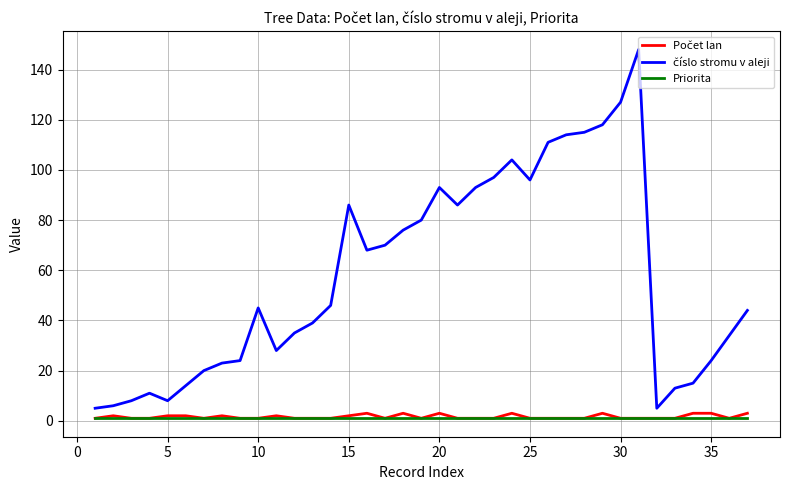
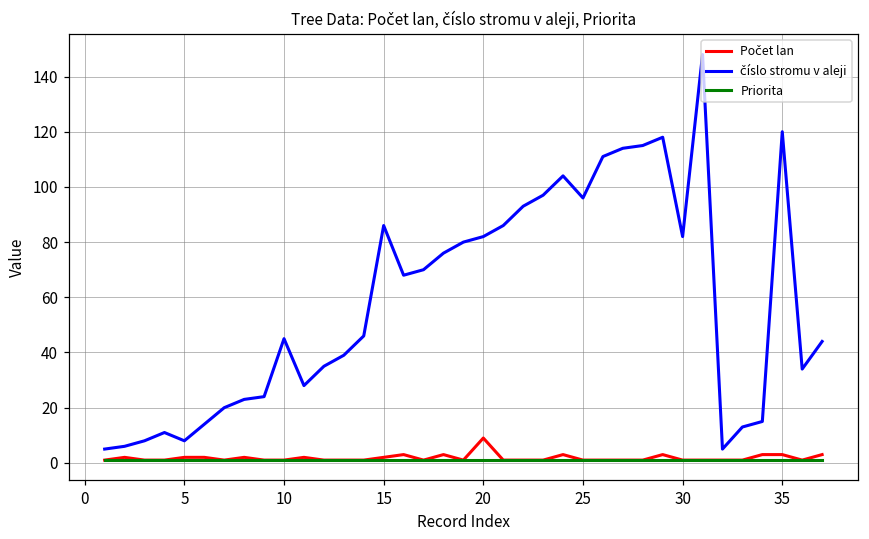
Počet lan, 20: 3 -> 9
číslo stromu v aleji, 20: 93 -> 82
číslo stromu v aleji, 30: 127 -> 82
číslo stromu v aleji, 35: 24 -> 120
